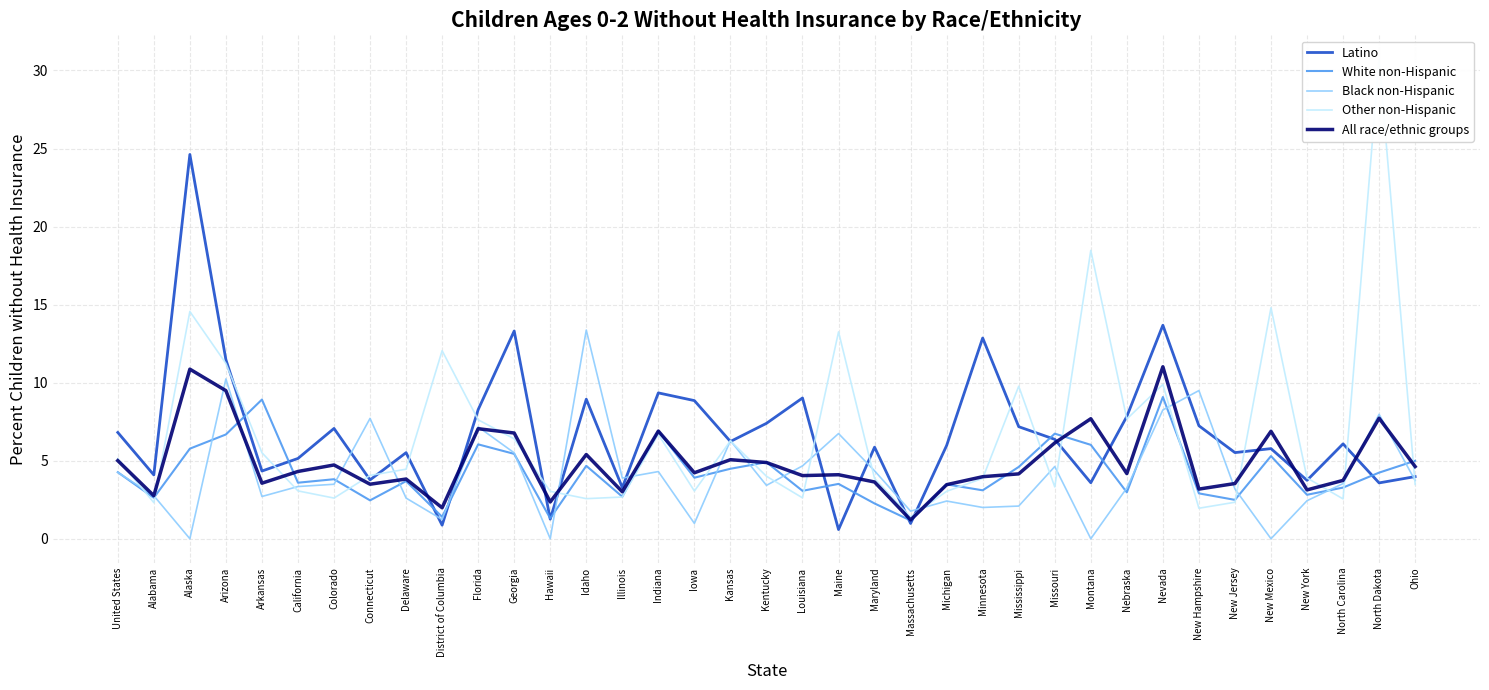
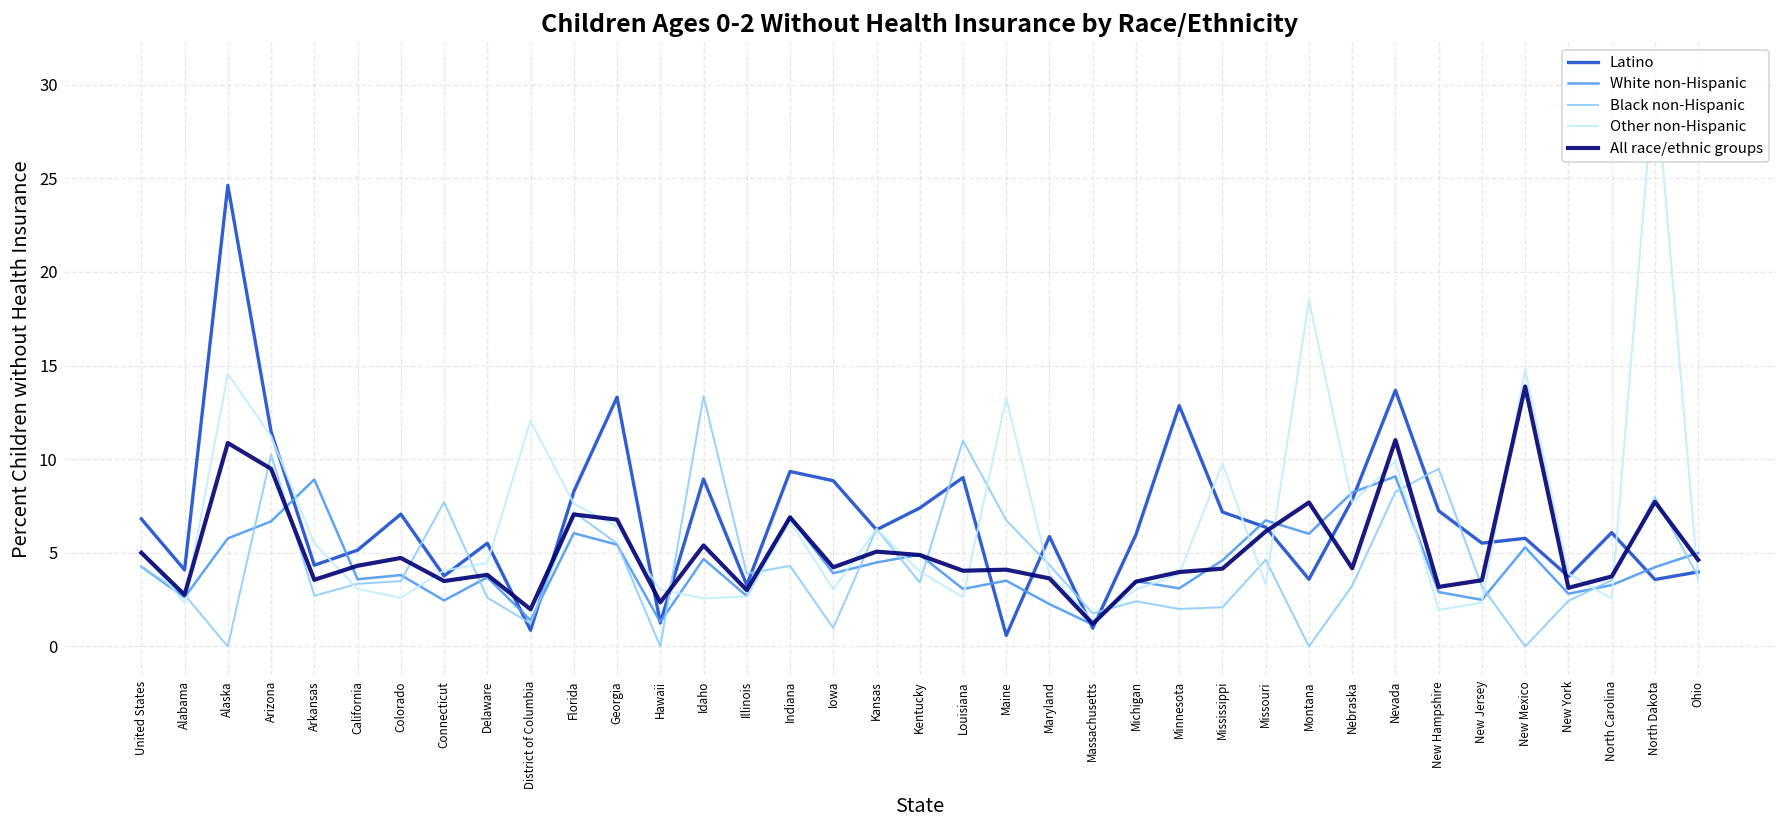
Black non-Hispanic, Louisiana: 4.7 -> 11.0
White non-Hispanic, Nebraska: 3.0 -> 8.2
All race/ethnic groups, New Mexico: 6.9 -> 13.9
